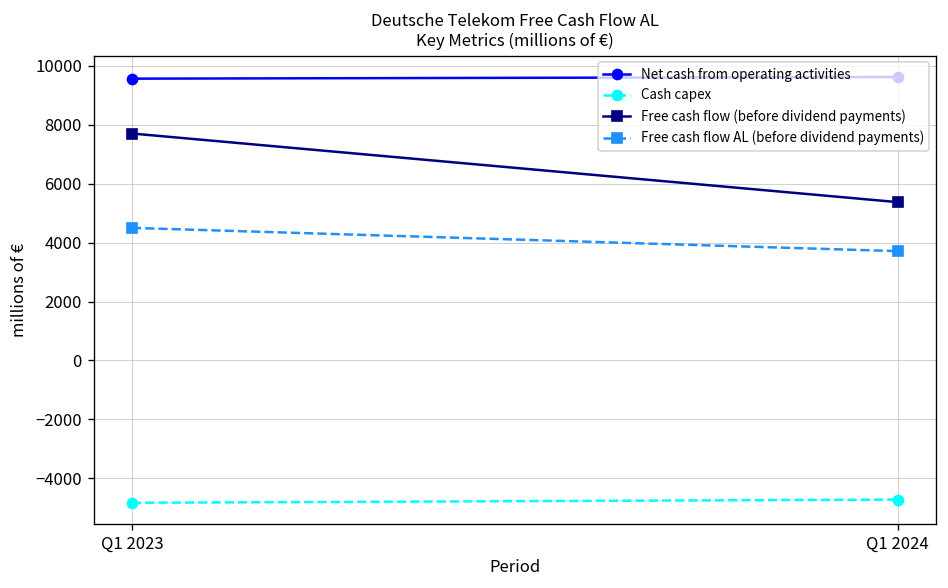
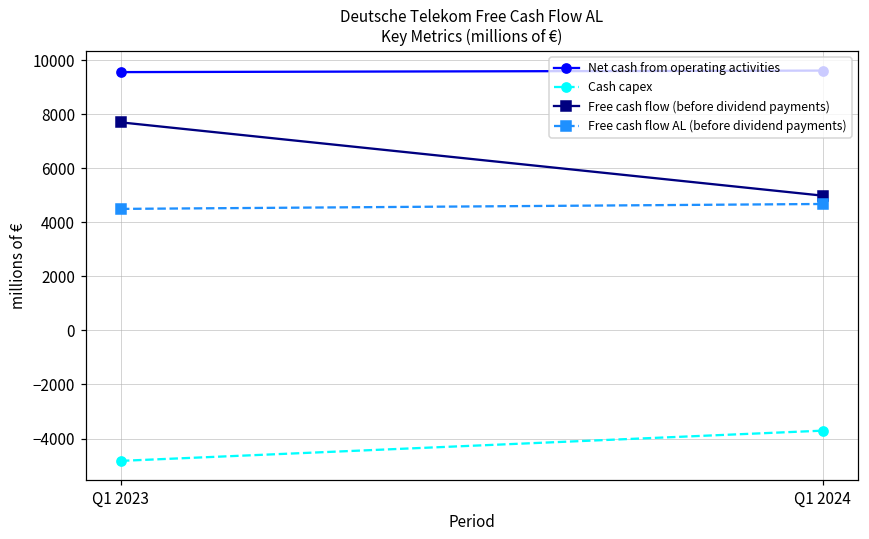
Cash capex, Q1 2024: -4700 -> -3700
Free cash flow (before dividend payments), Q1 2024: 5400 -> 5000
Free cash flow AL (before dividend payments), Q1 2024: 3700 -> 4700
